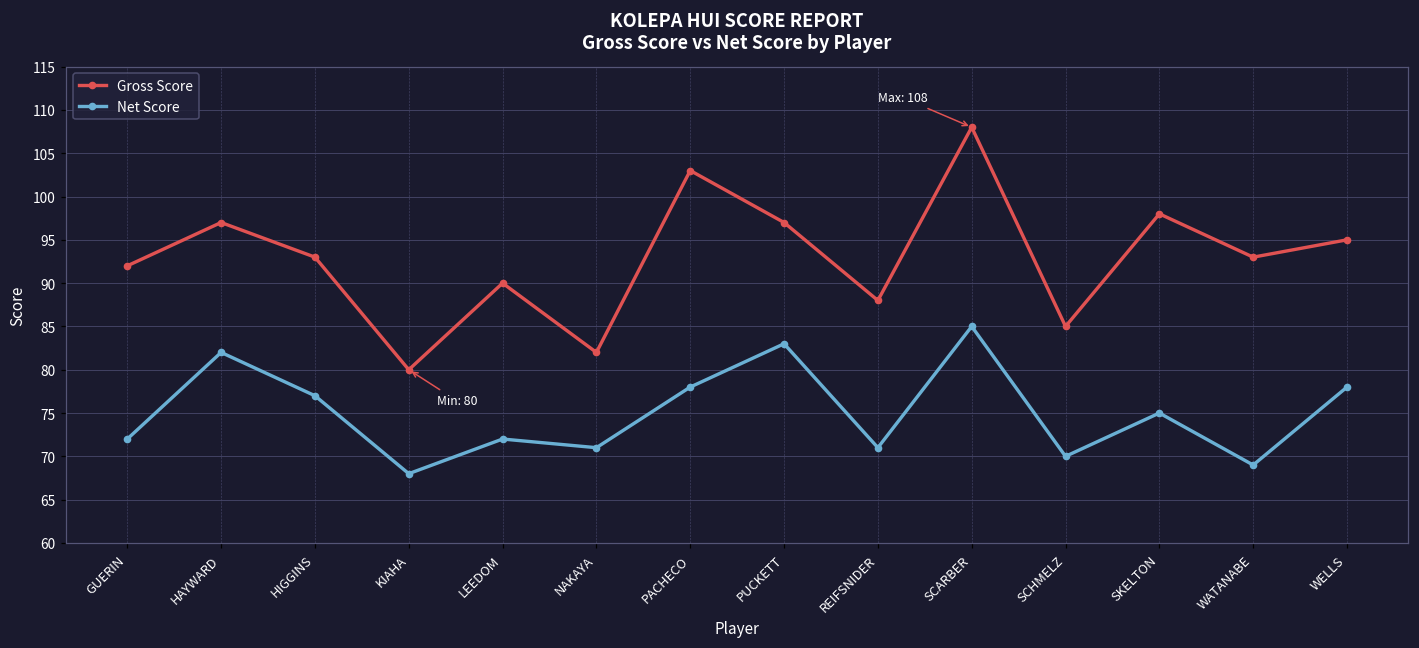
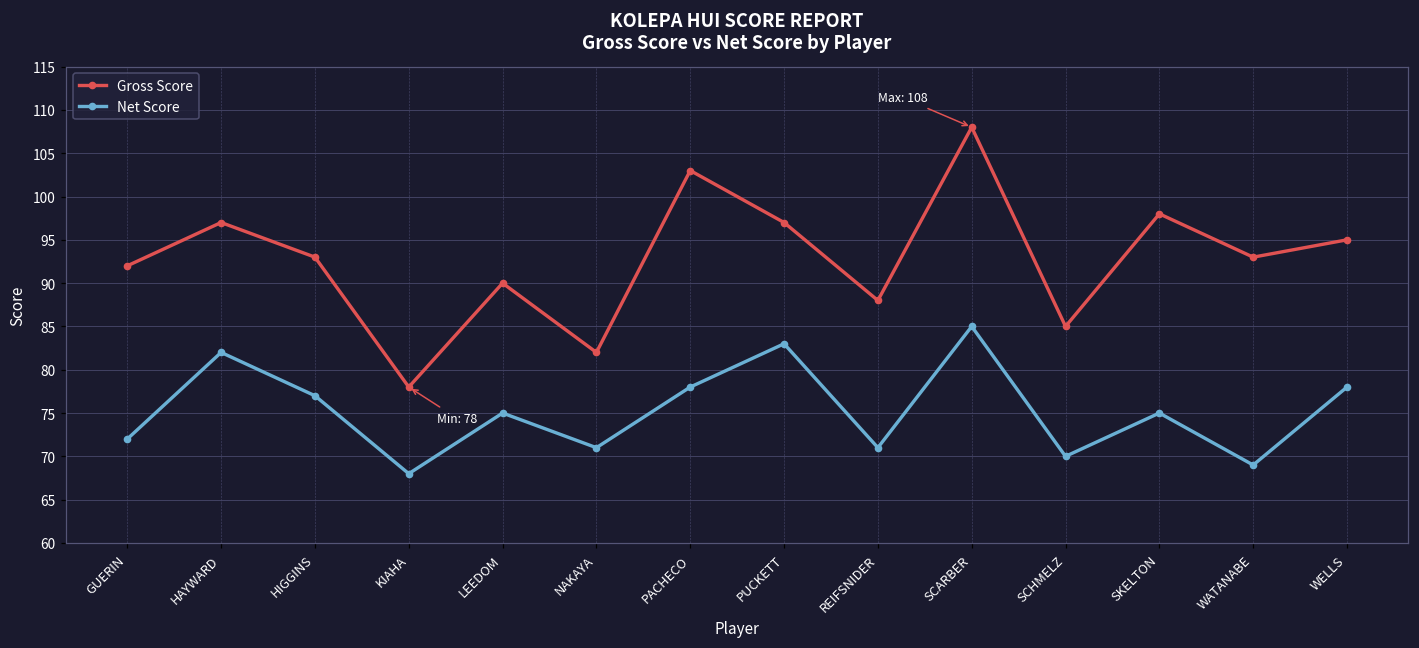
Gross Score, KIAHA: 80 -> 78
Net Score, LEEDOM: 72 -> 75
